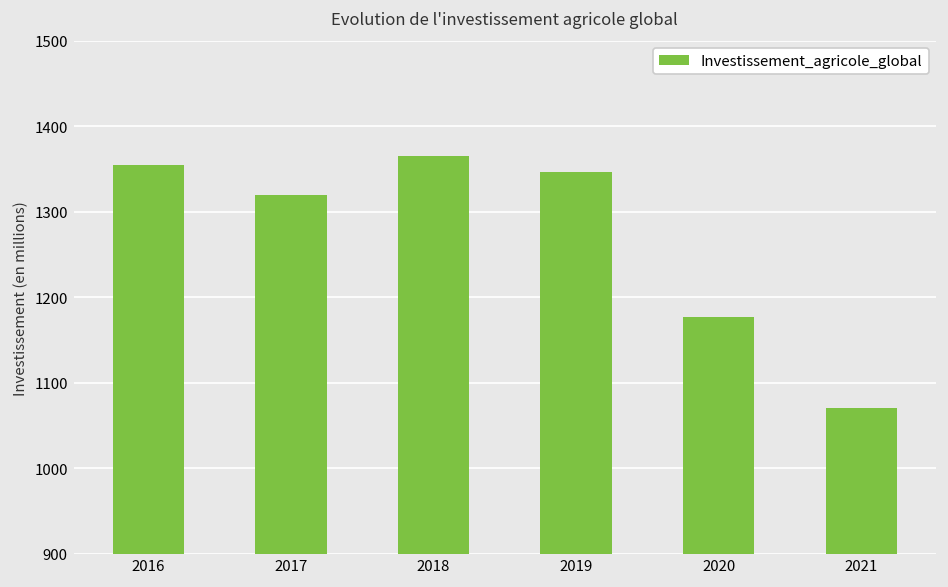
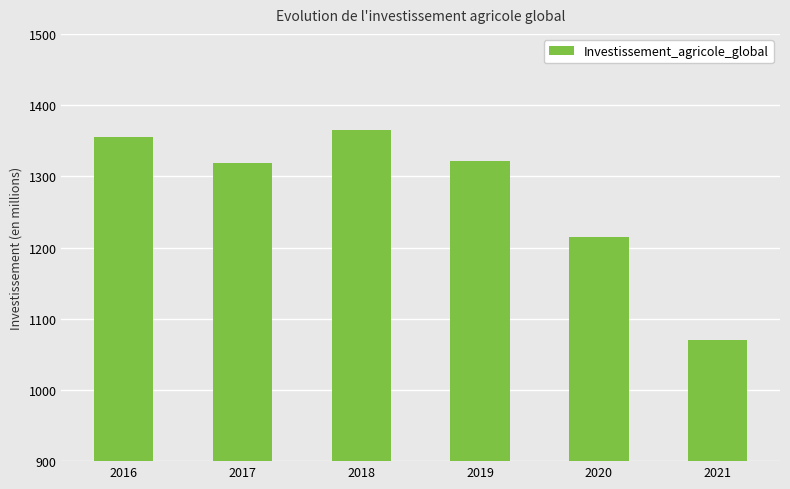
2019: 1350 -> 1320
2020: 1180 -> 1220
